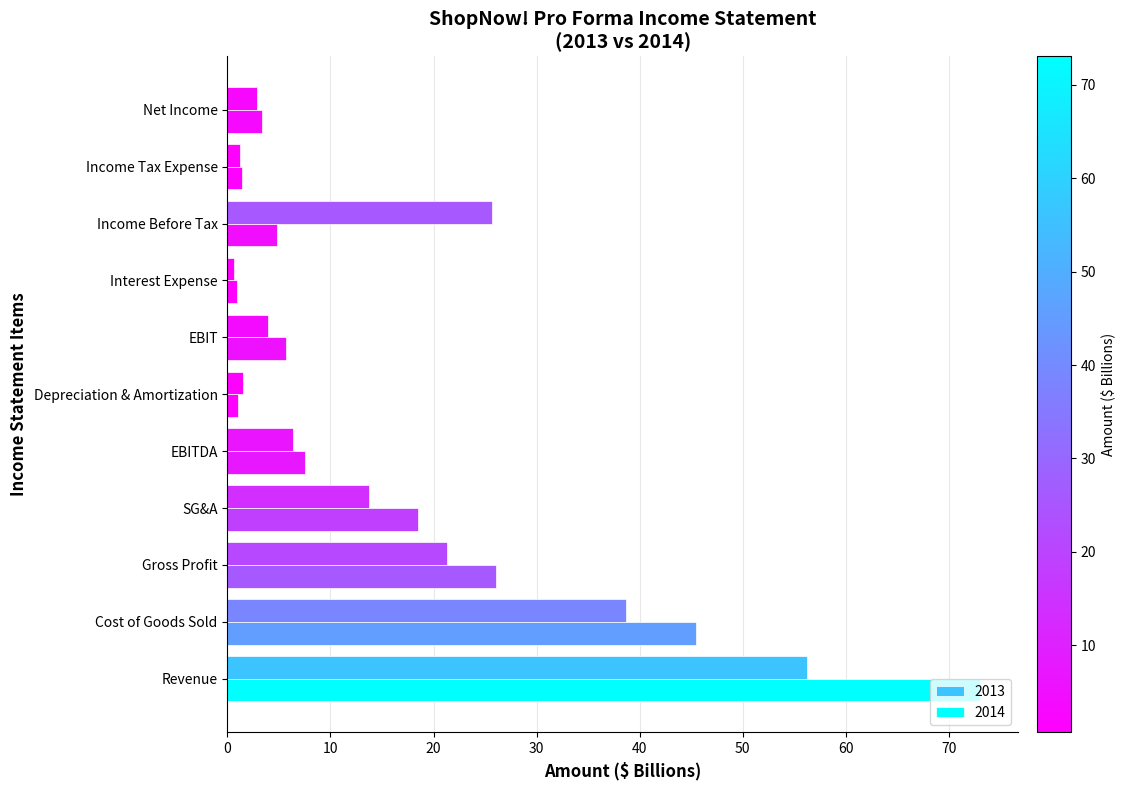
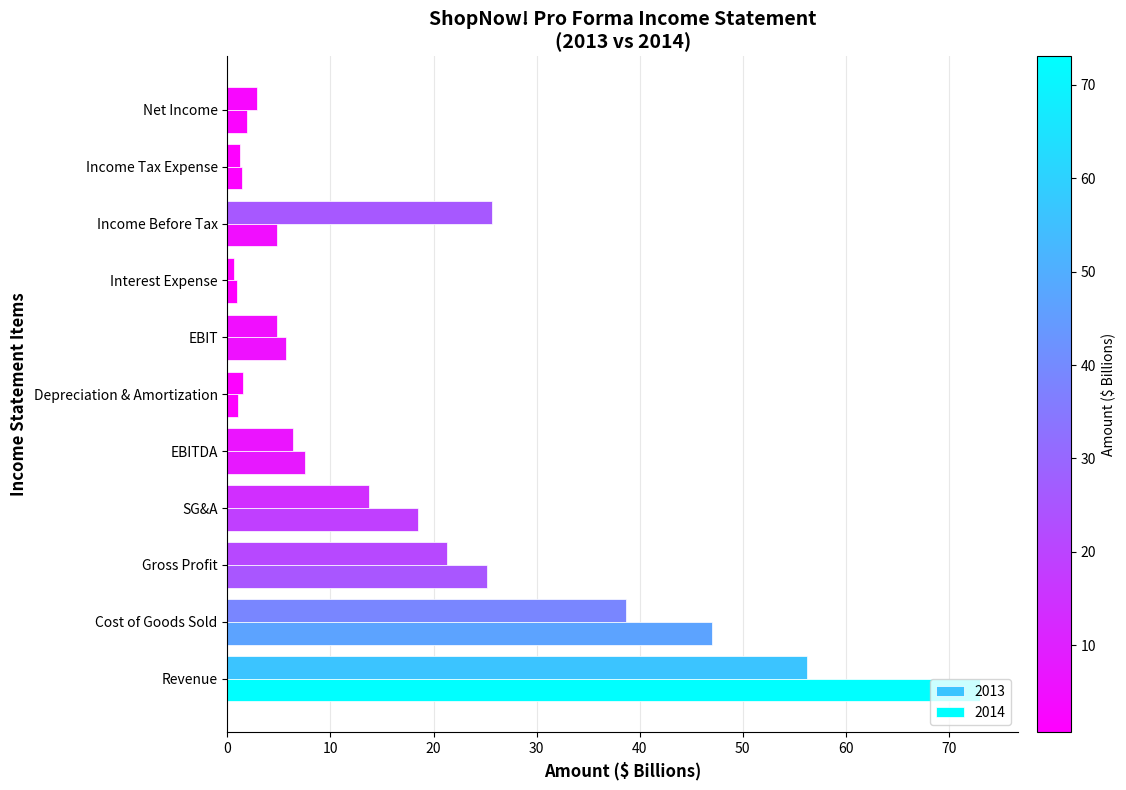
2014, Net Income: 3.4 -> 1.9
2013, EBIT: 3.9 -> 4.8
2014, Gross Profit: 26.1 -> 25.2
2014, Cost of Goods Sold: 45.5 -> 47.0
